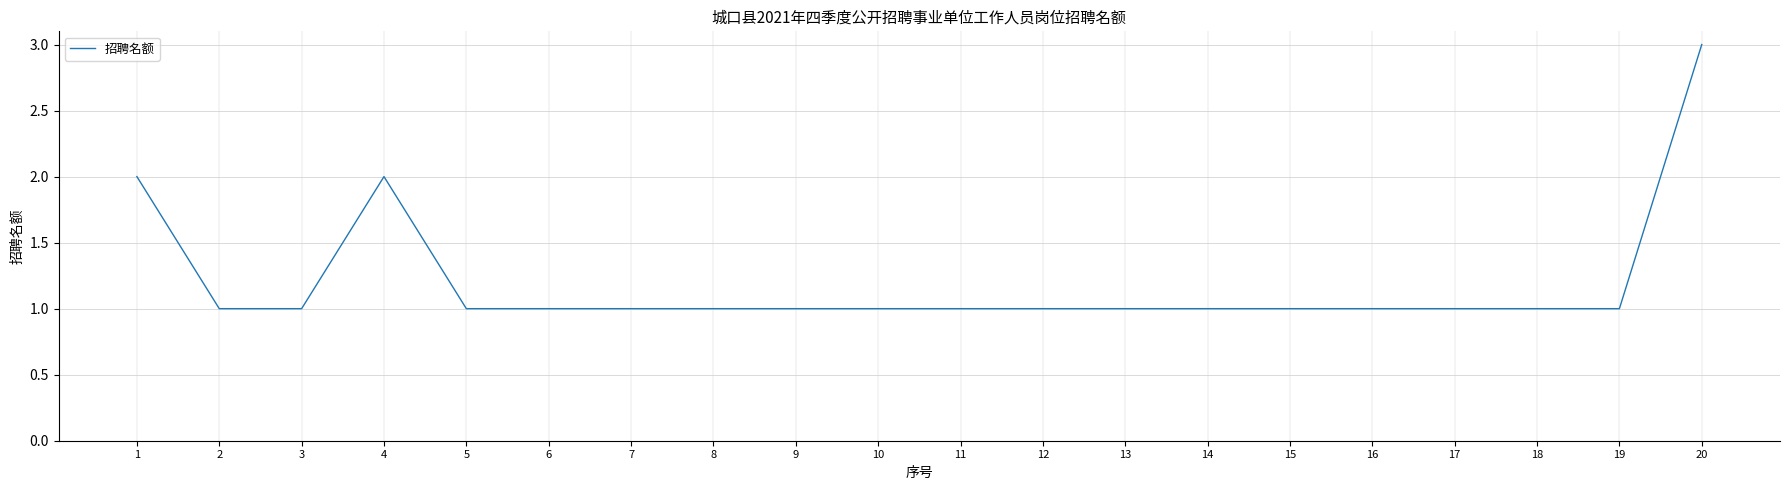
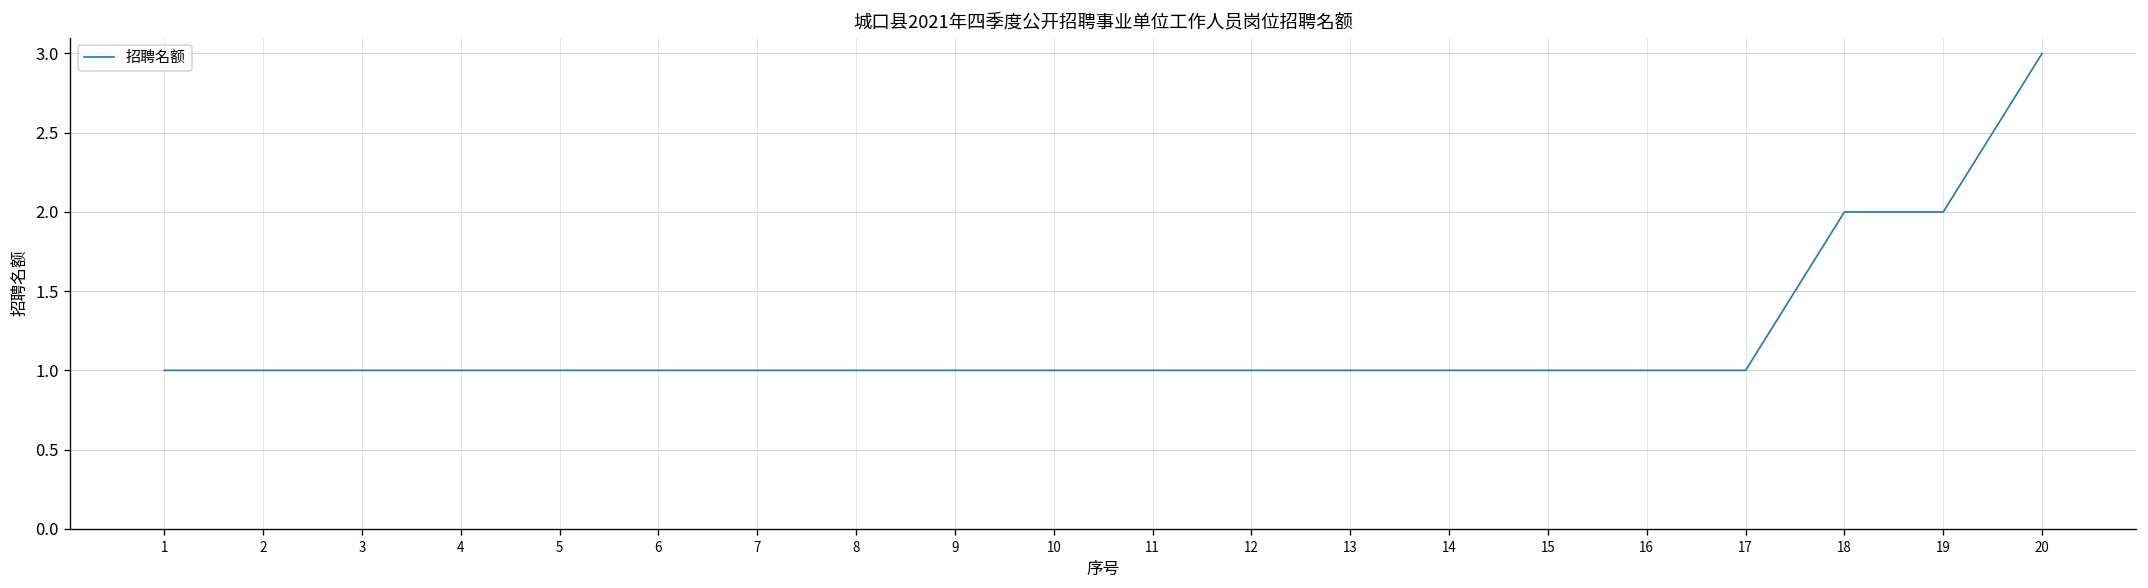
1: 2 -> 1
4: 2 -> 1
18: 1 -> 2
19: 1 -> 2
